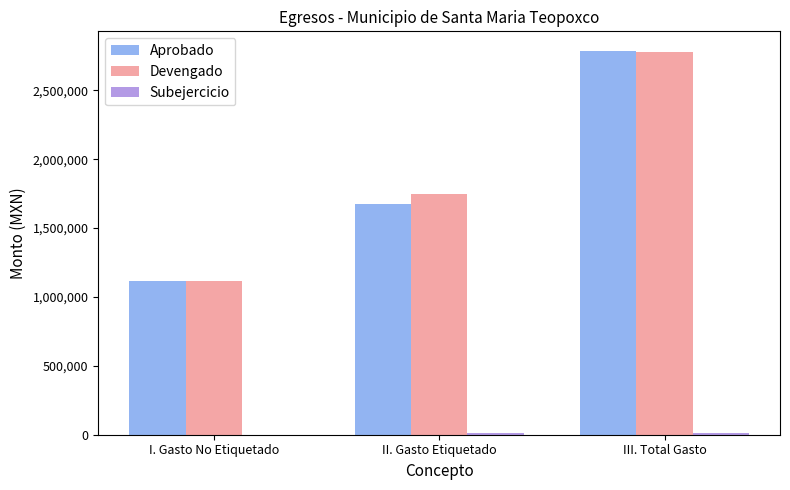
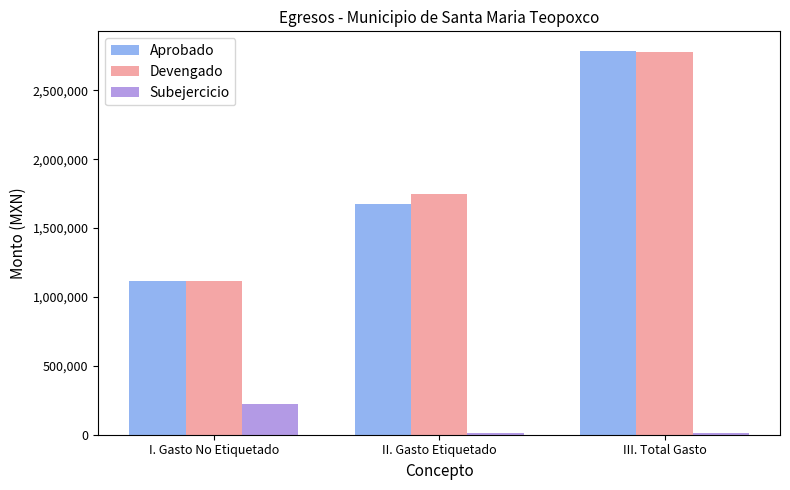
Subejercicio, I. Gasto No Etiquetado: 0 -> 220,000
